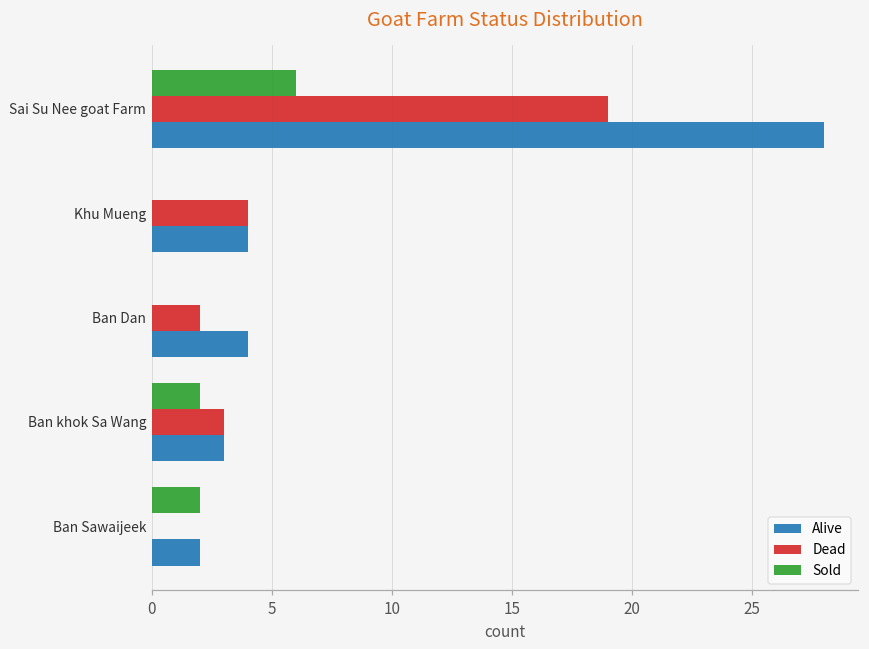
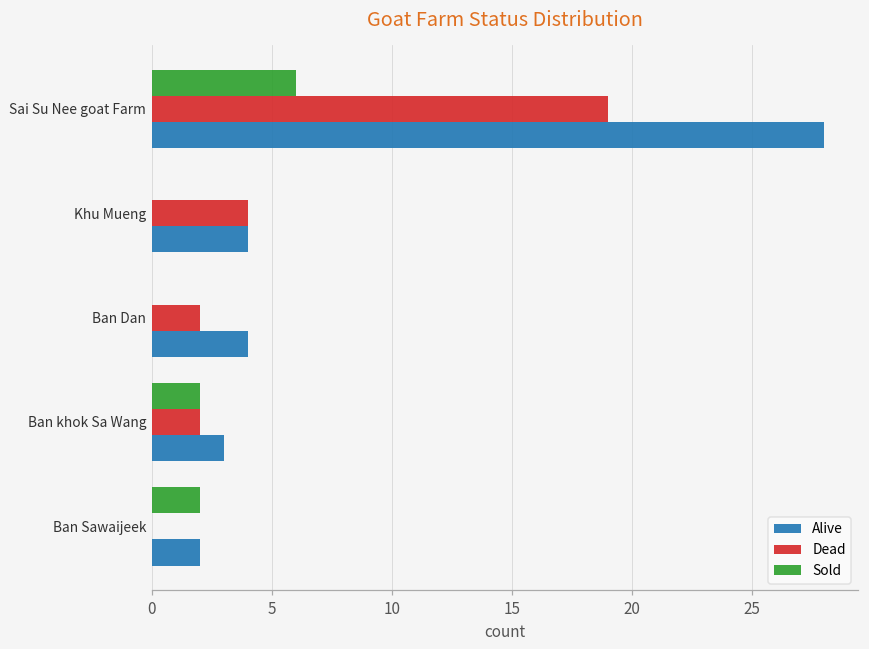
Dead, Ban khok Sa Wang: 3 -> 2
